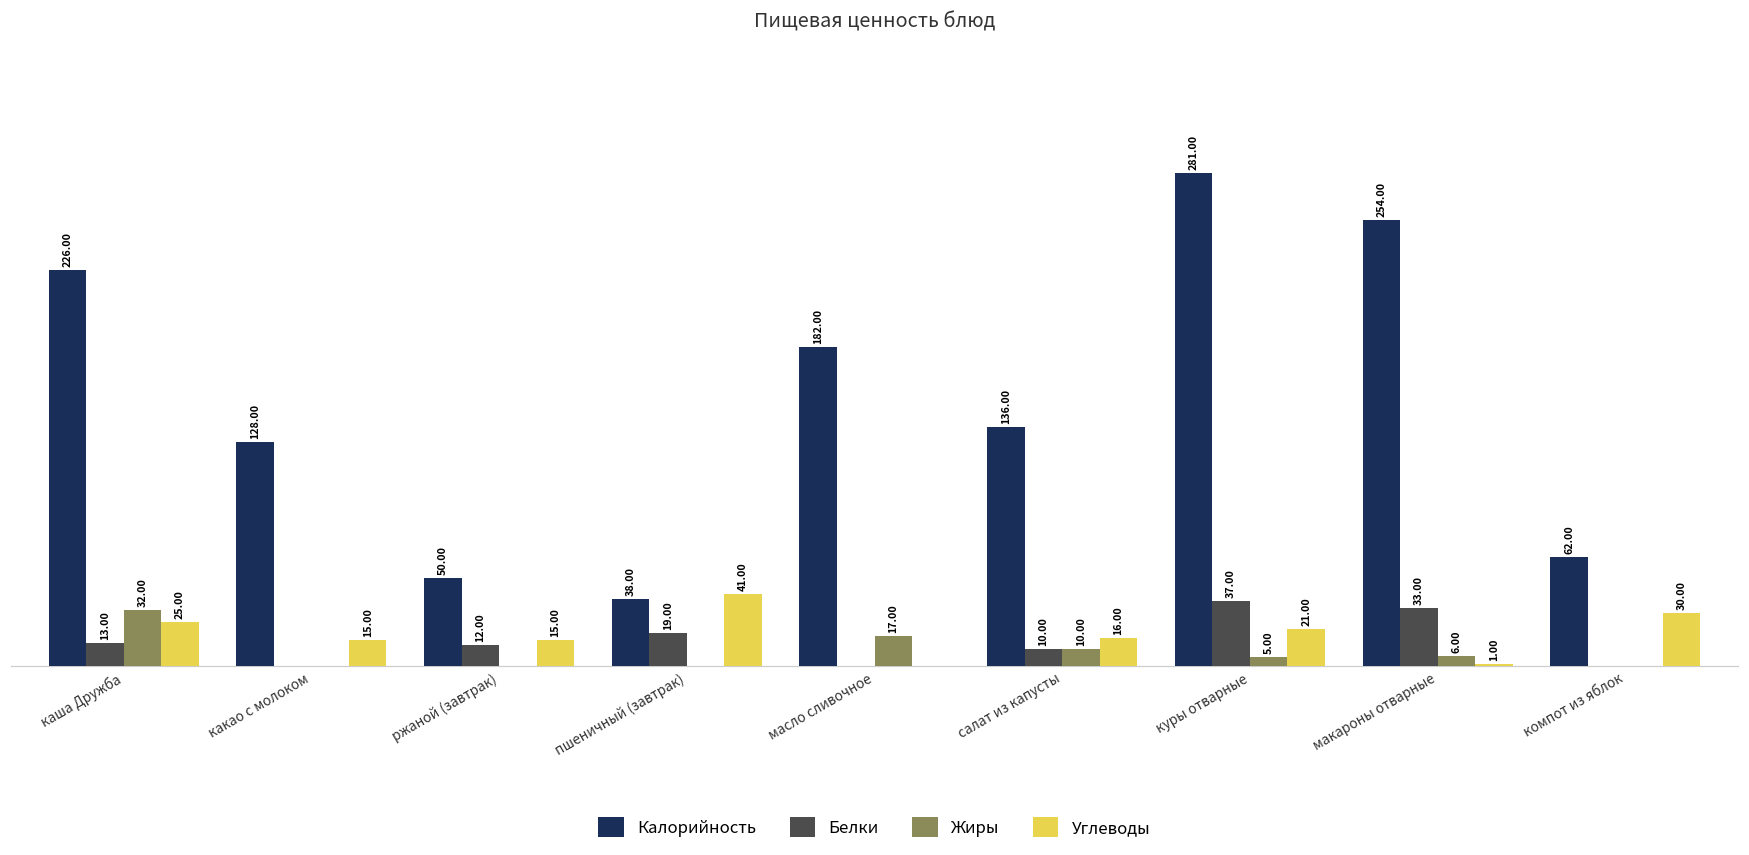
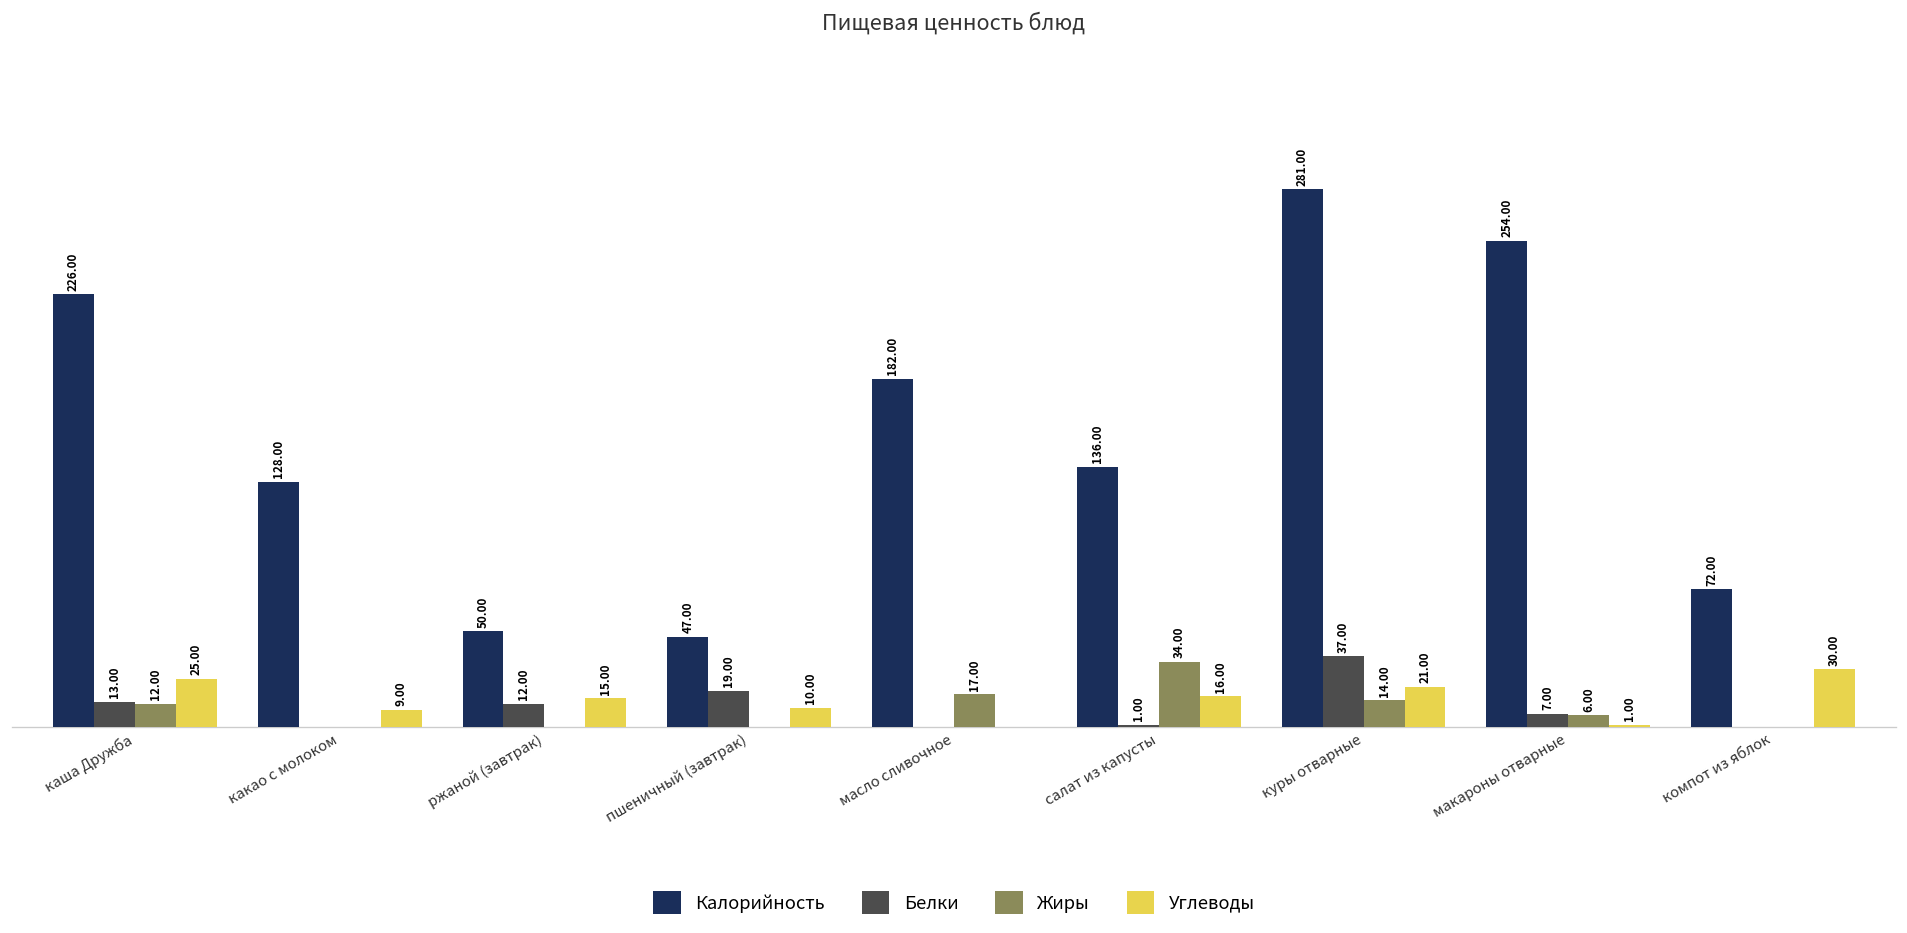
Жиры, каша Дружба: 32.00 -> 12.00
Углеводы, какао с молоком: 15.00 -> 9.00
Калорийность, пшеничный (завтрак): 38.00 -> 47.00
Углеводы, пшеничный (завтрак): 41.00 -> 10.00
Белки, салат из капусты: 10.00 -> 1.00
Жиры, салат из капусты: 10.00 -> 34.00
Жиры, куры отварные: 5.00 -> 14.00
Белки, макароны отварные: 33.00 -> 7.00
Калорийность, компот из яблок: 62.00 -> 72.00
